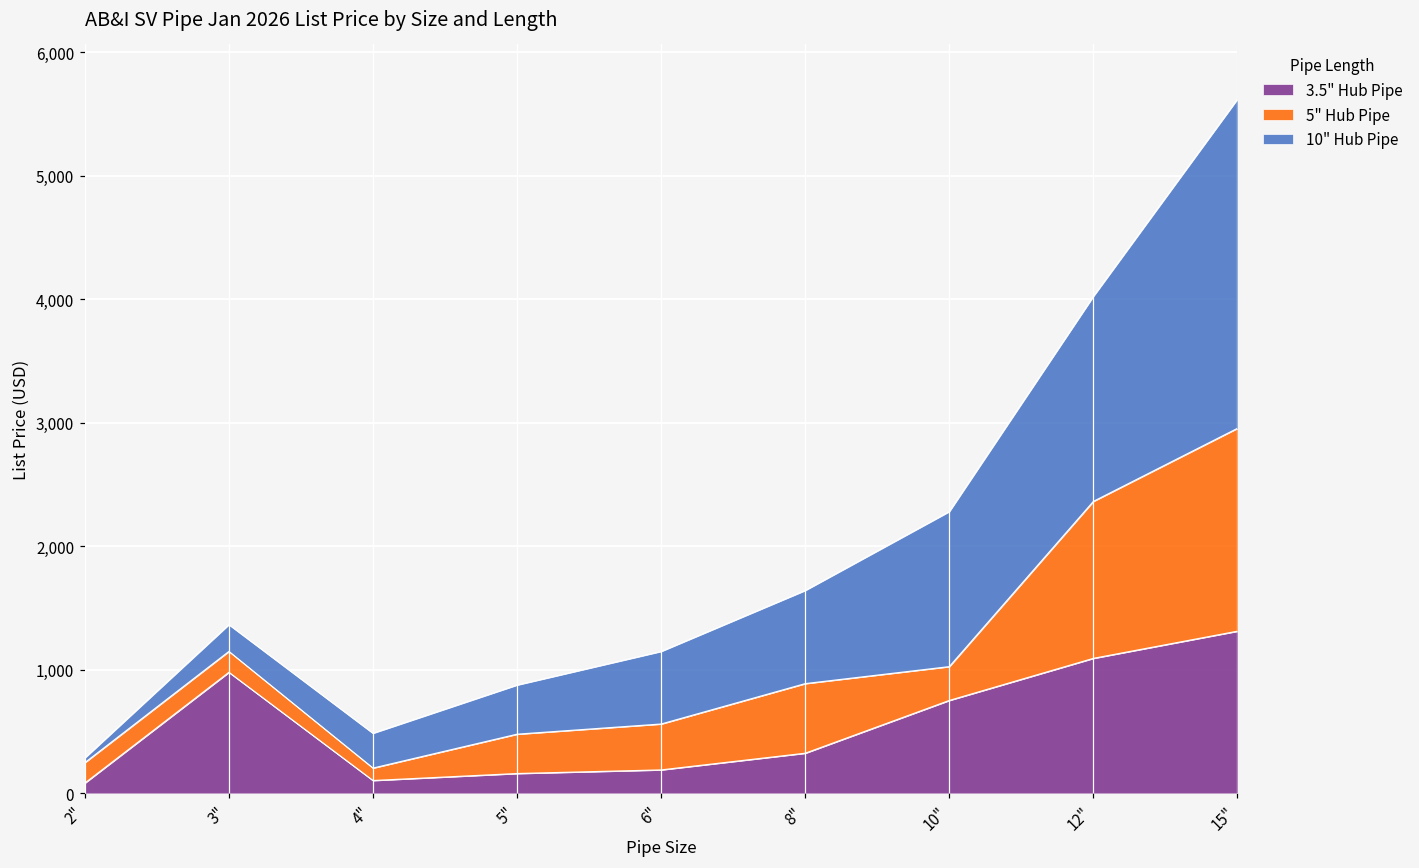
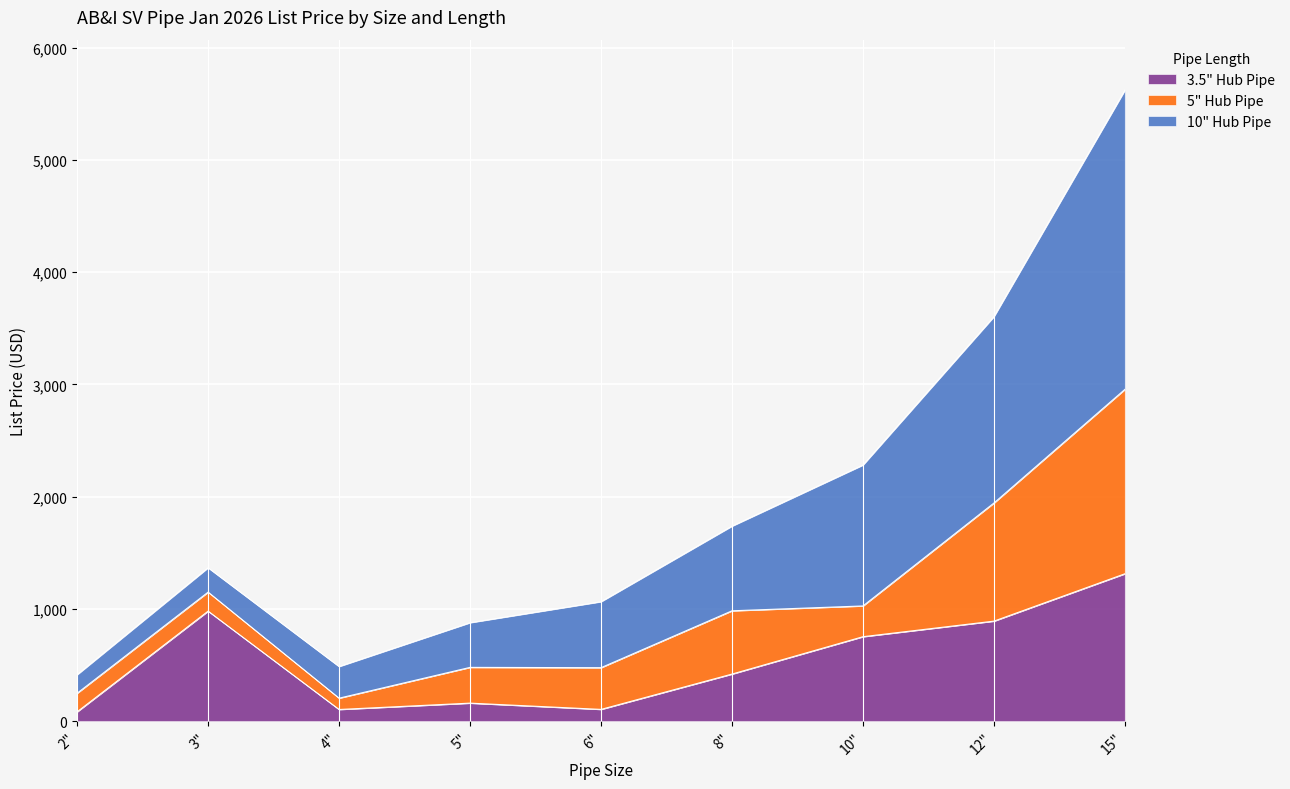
10" Hub Pipe, 2": 40 -> 160
3.5" Hub Pipe, 6": 190 -> 100
3.5" Hub Pipe, 8": 330 -> 420
3.5" Hub Pipe, 12": 1,090 -> 890
5" Hub Pipe, 12": 1,270 -> 1,050
